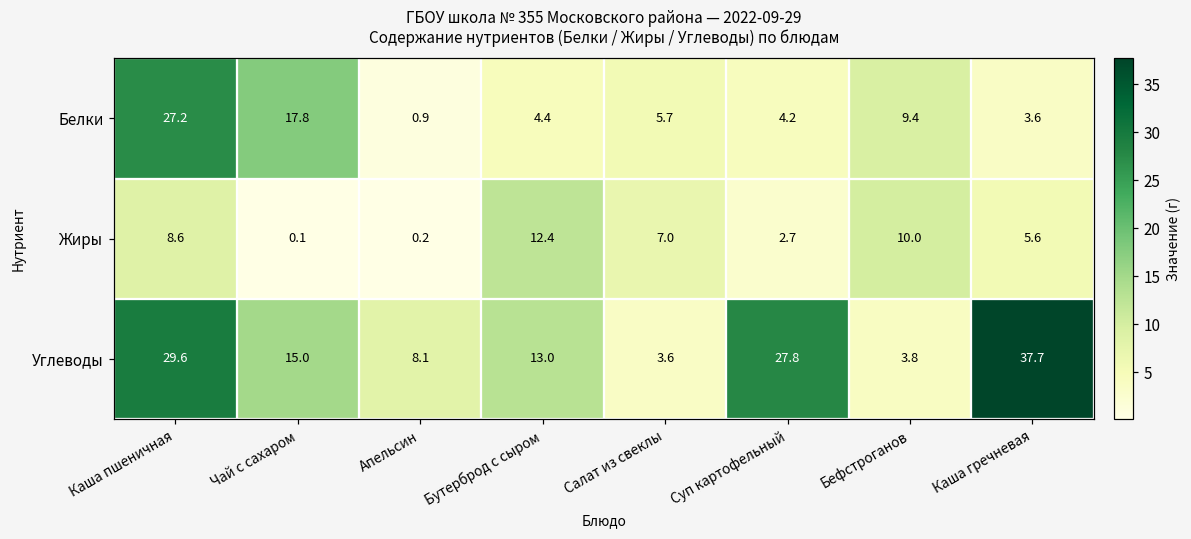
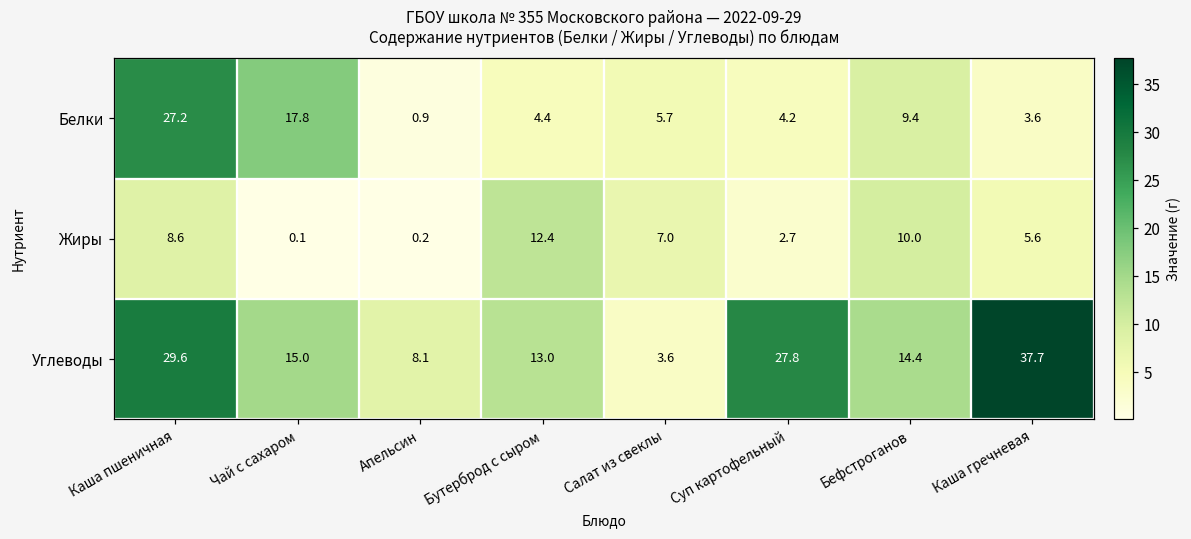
Углеводы, Бефстроганов: 3.8 -> 14.4
